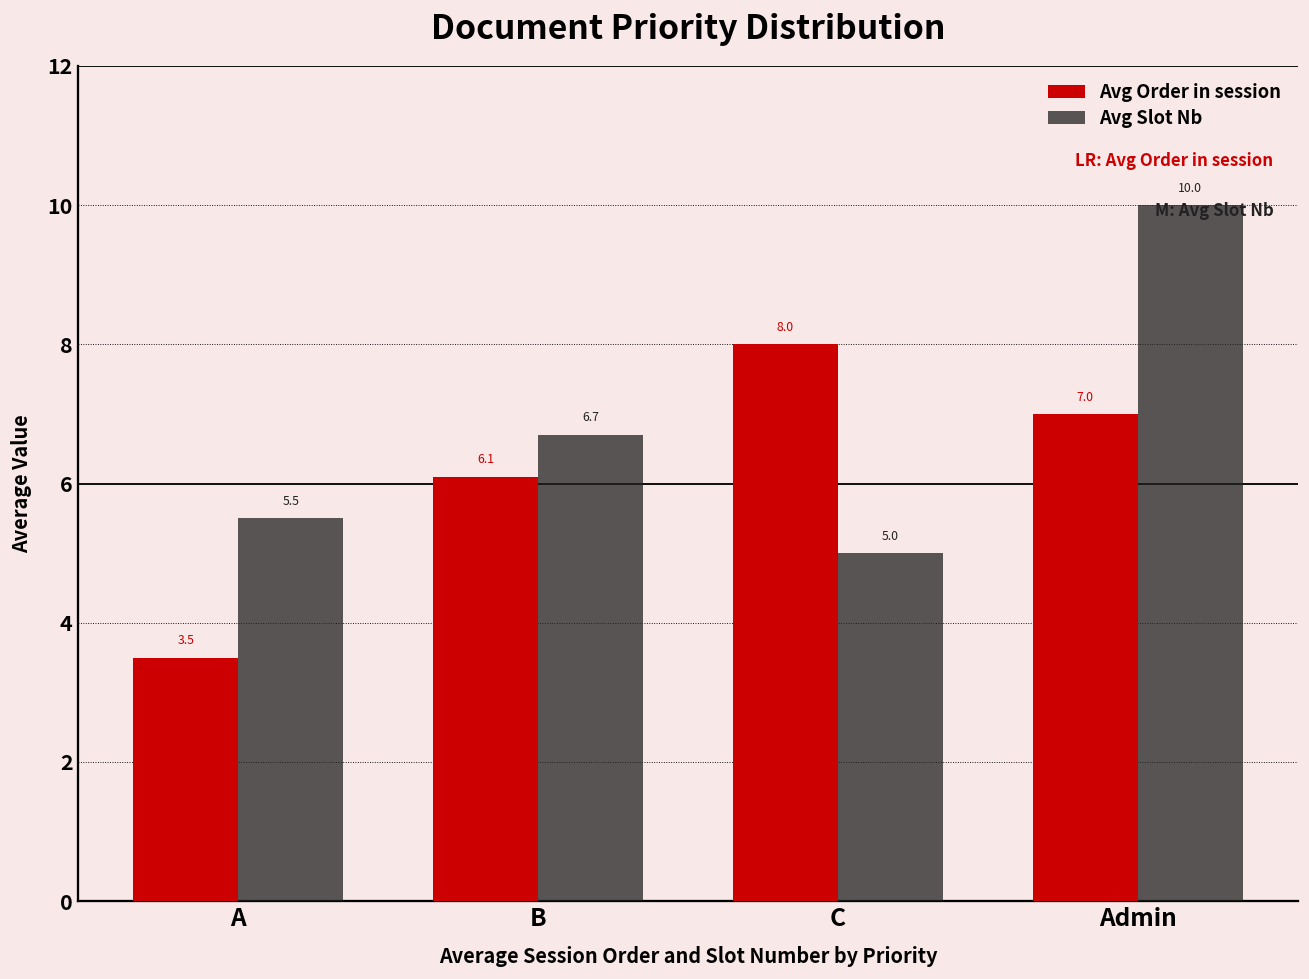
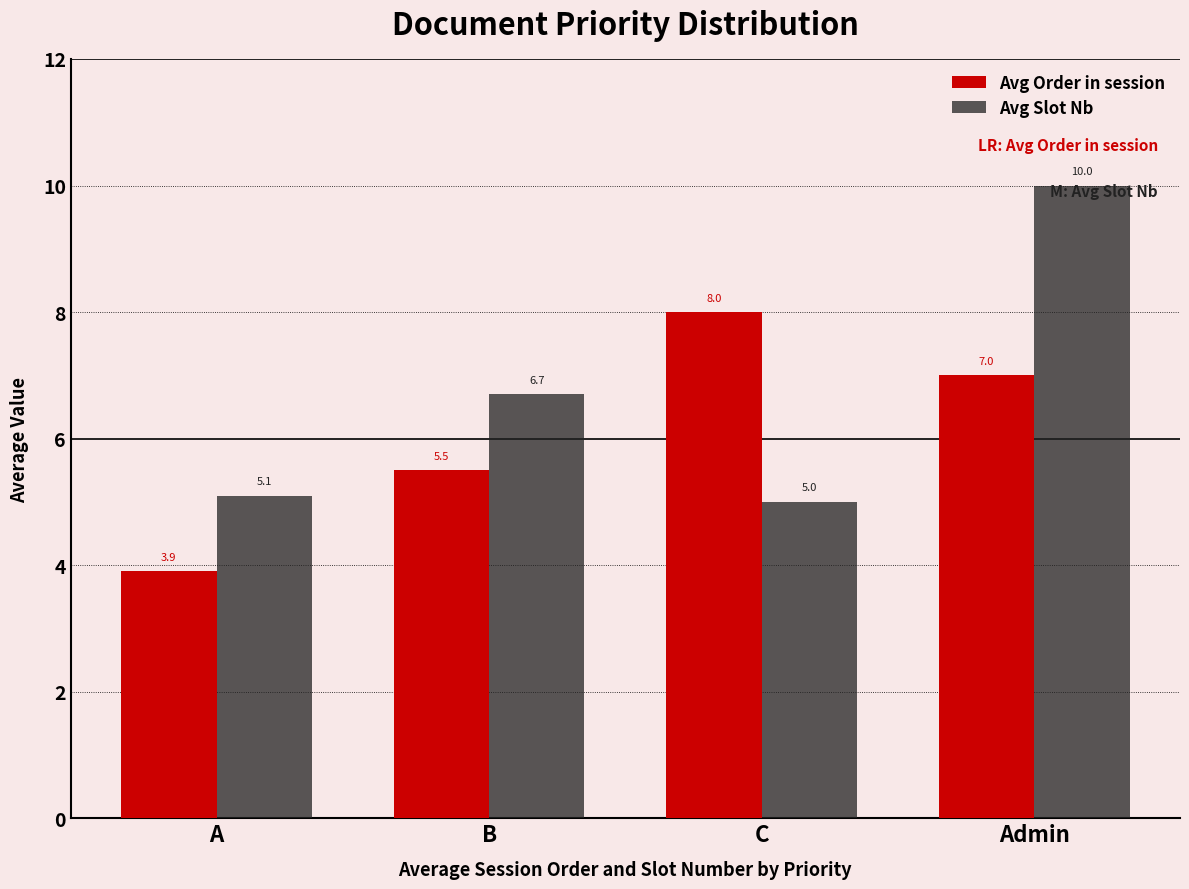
Avg Order in session, A: 3.5 -> 3.9
Avg Slot Nb, A: 5.5 -> 5.1
Avg Order in session, B: 6.1 -> 5.5
